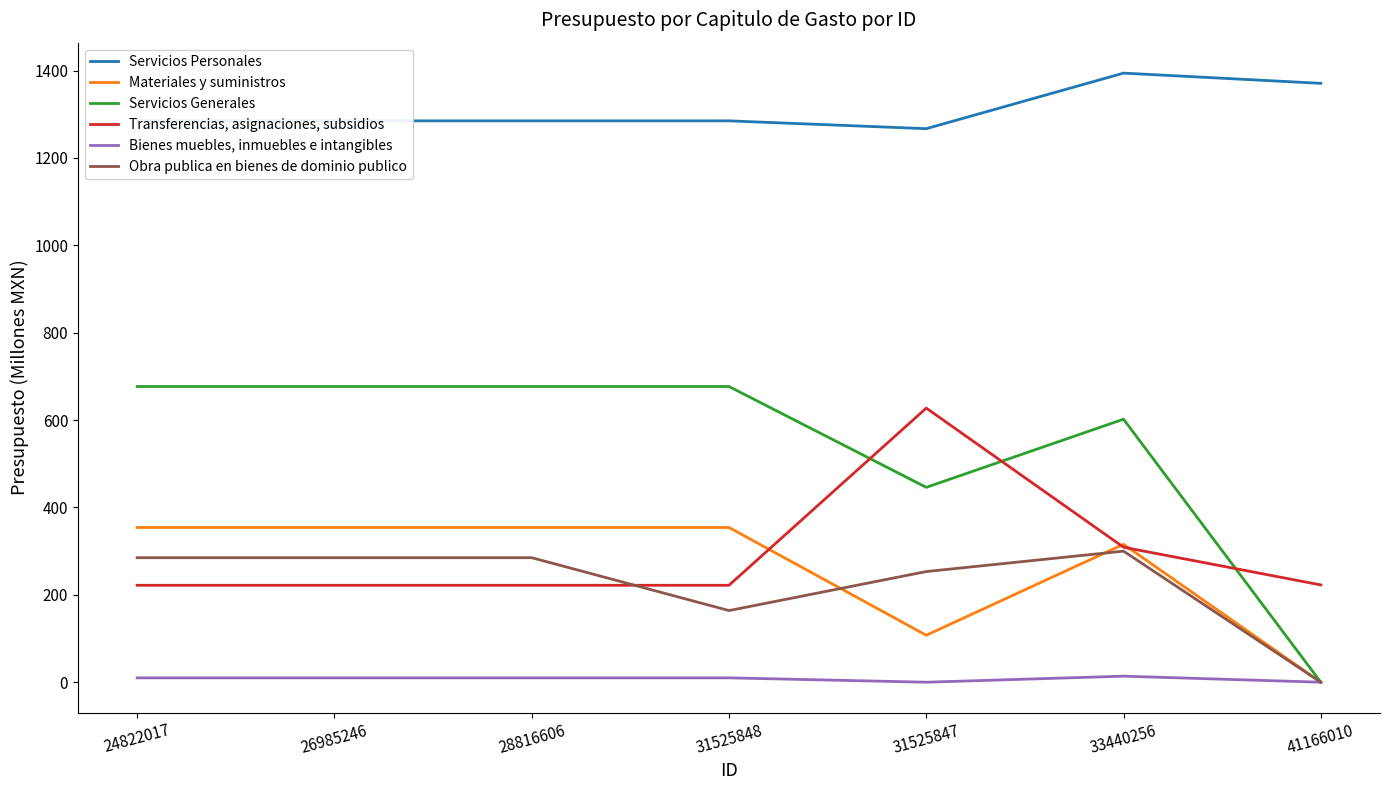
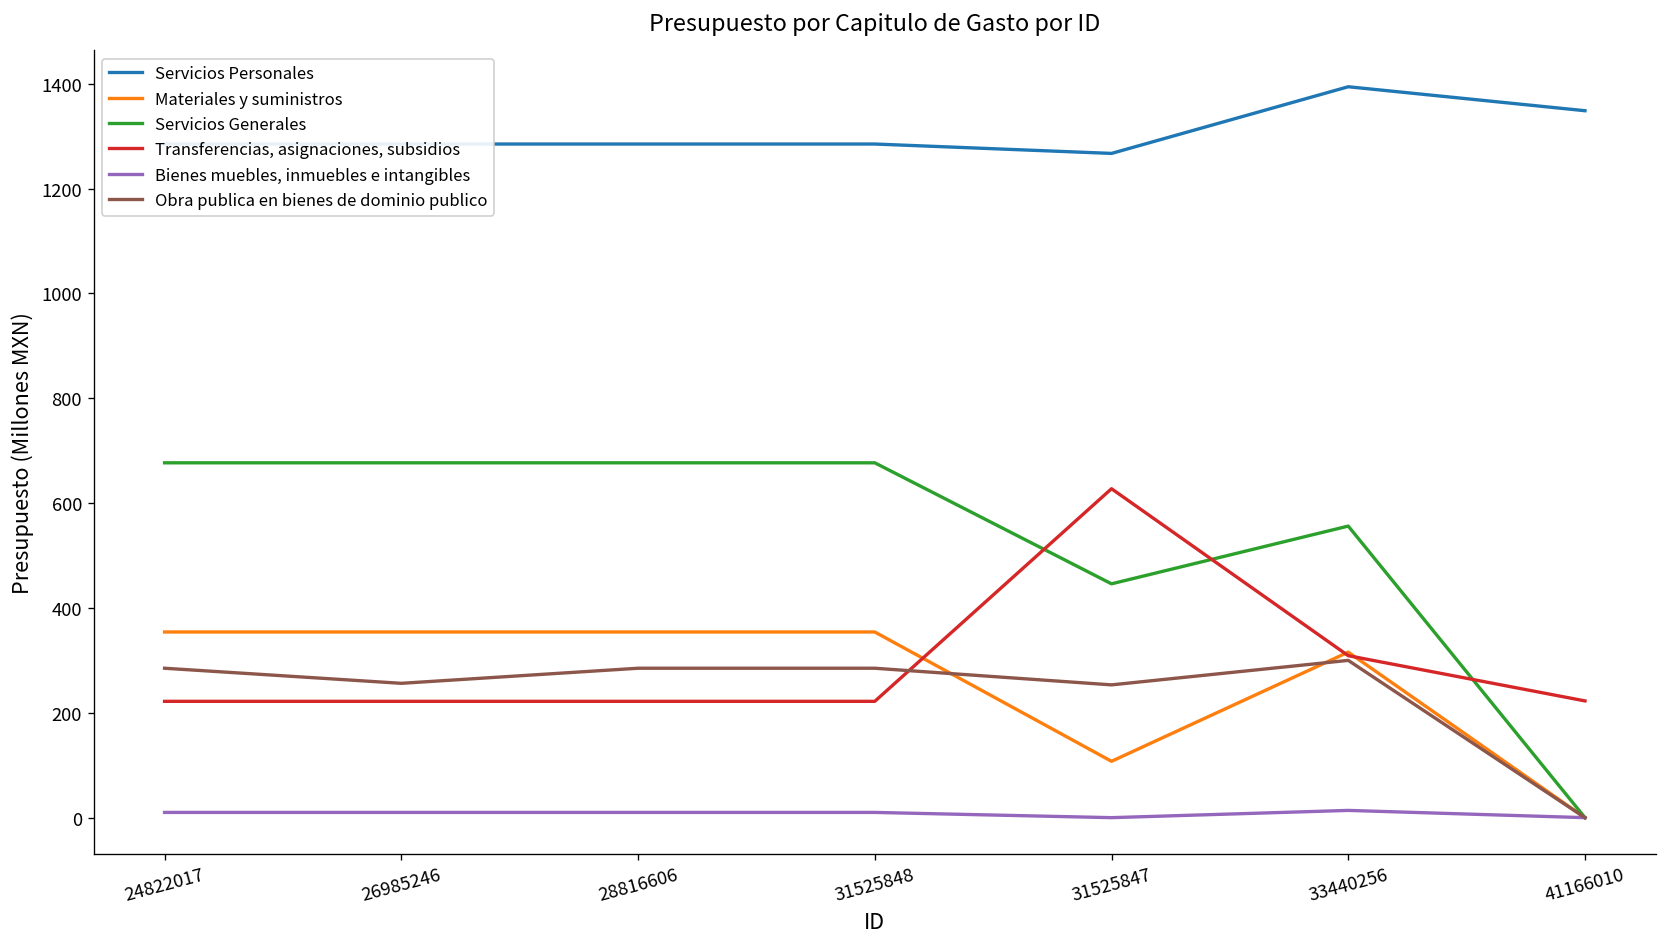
Obra publica en bienes de dominio publico, 26985246: 280 -> 260
Obra publica en bienes de dominio publico, 31525848: 160 -> 280
Servicios Generales, 33440256: 600 -> 560
Servicios Personales, 41166010: 1370 -> 1350
